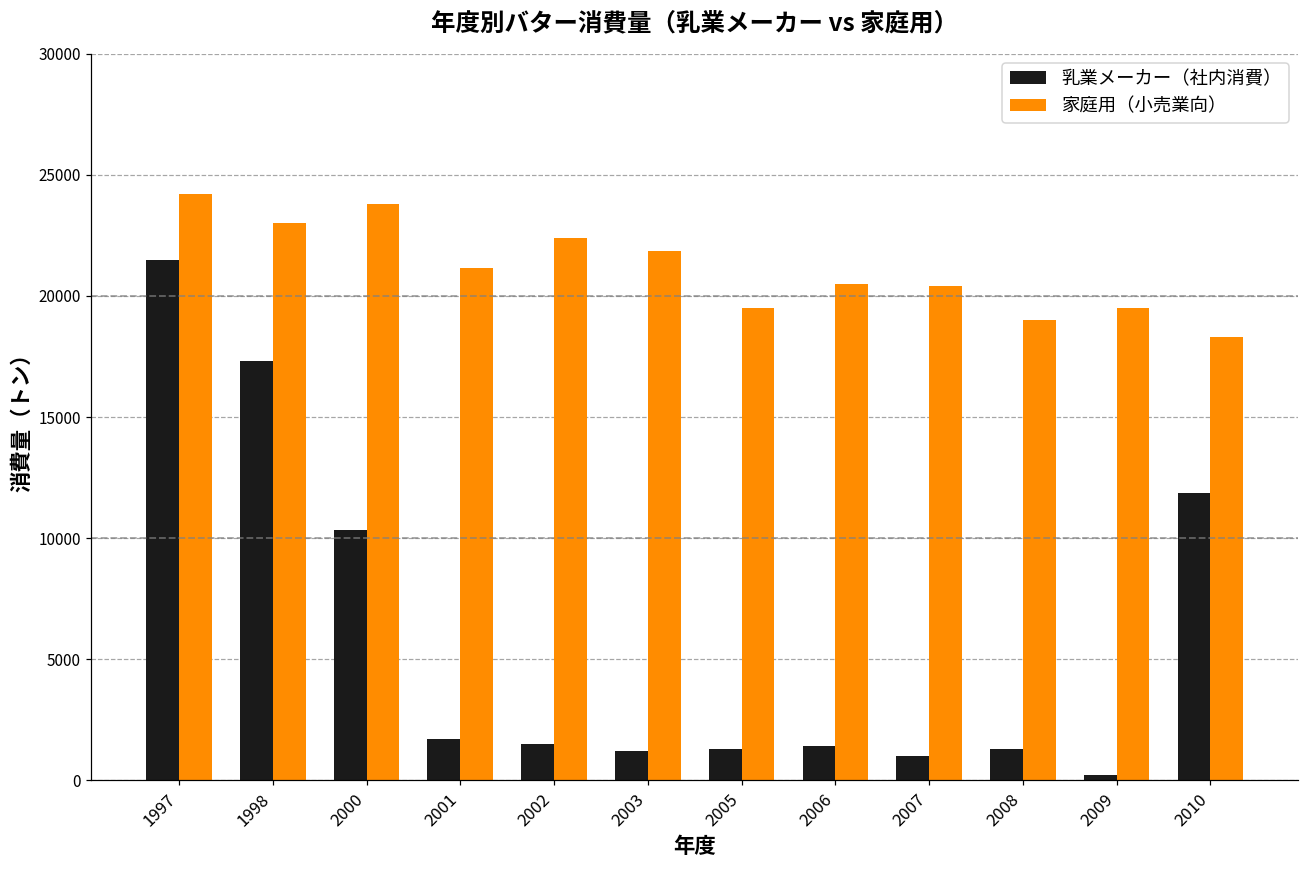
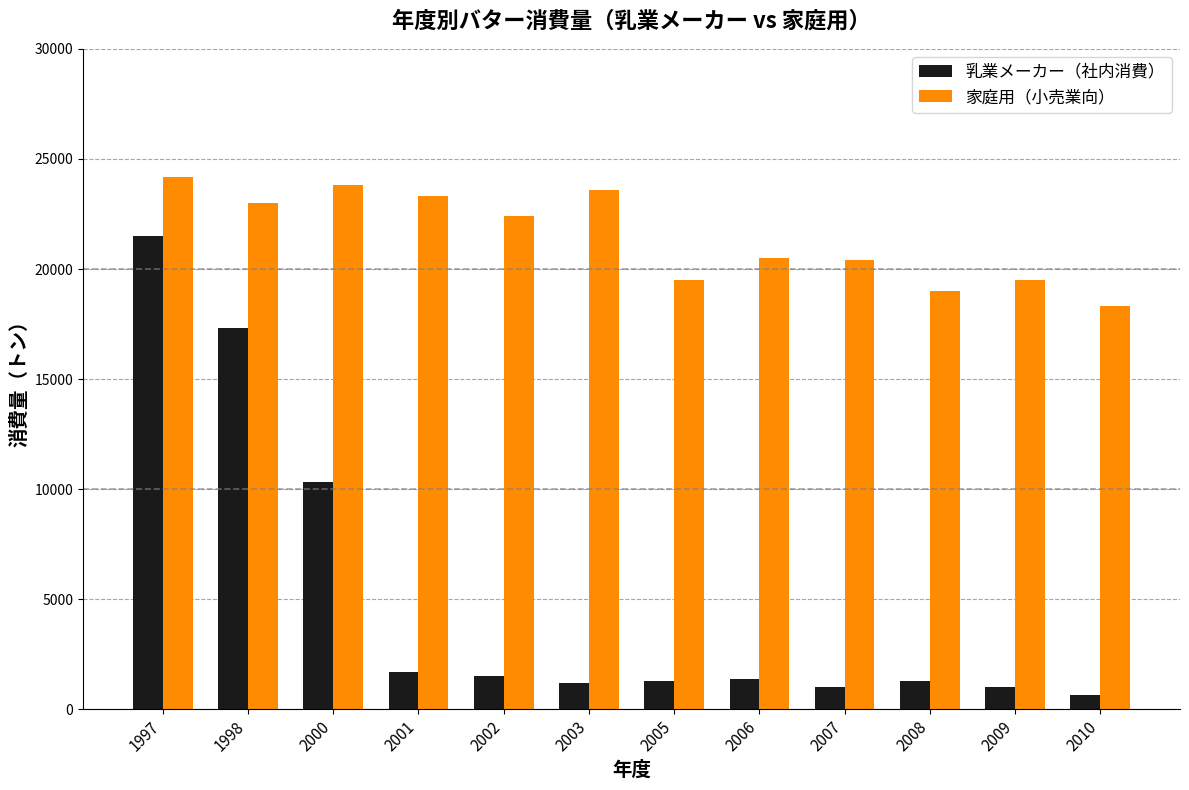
家庭用（小売業向）, 2001: 21200 -> 23300
家庭用（小売業向）, 2003: 21900 -> 23600
乳業メーカー（社内消費）, 2009: 200 -> 1000
乳業メーカー（社内消費）, 2010: 11900 -> 700
